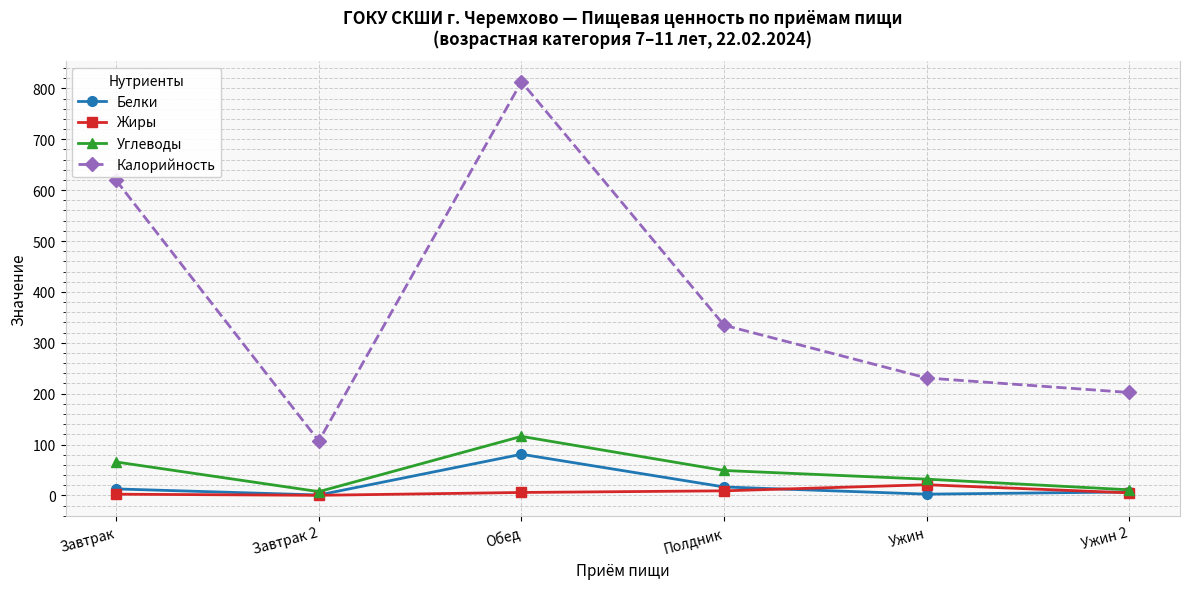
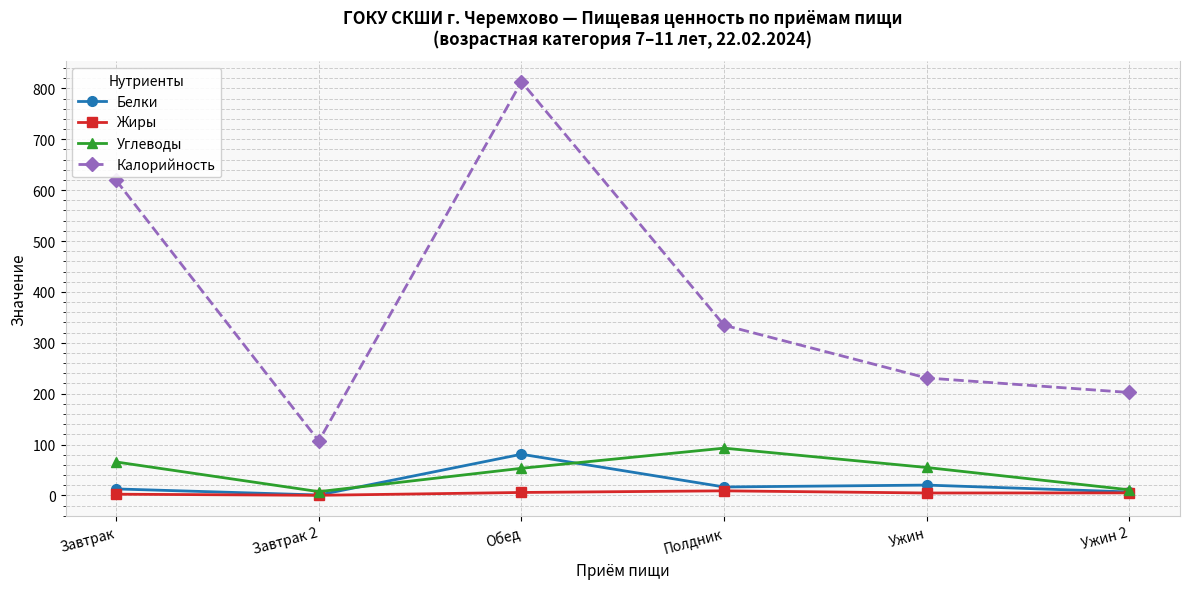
Углеводы, Обед: 120 -> 50
Углеводы, Полдник: 50 -> 90
Белки, Ужин: 0 -> 20
Жиры, Ужин: 20 -> 0
Углеводы, Ужин: 30 -> 50
